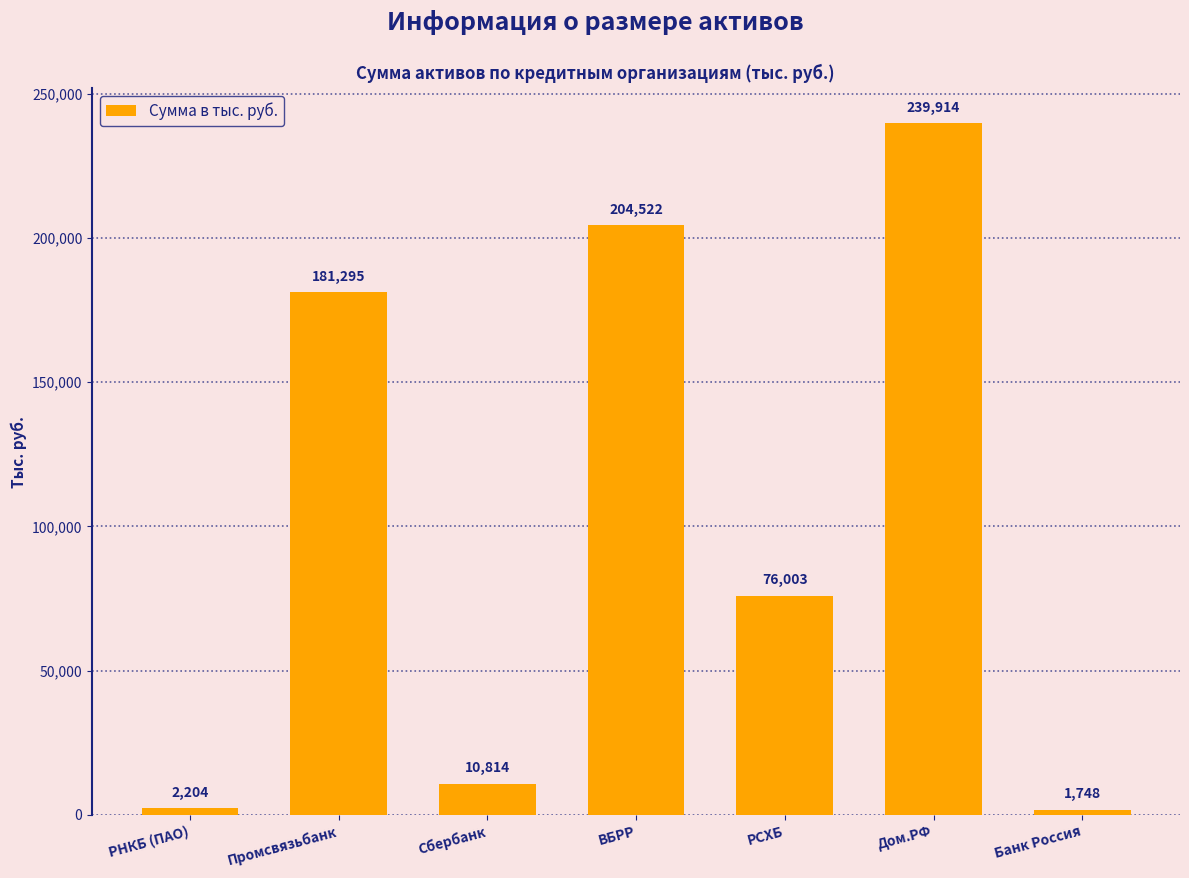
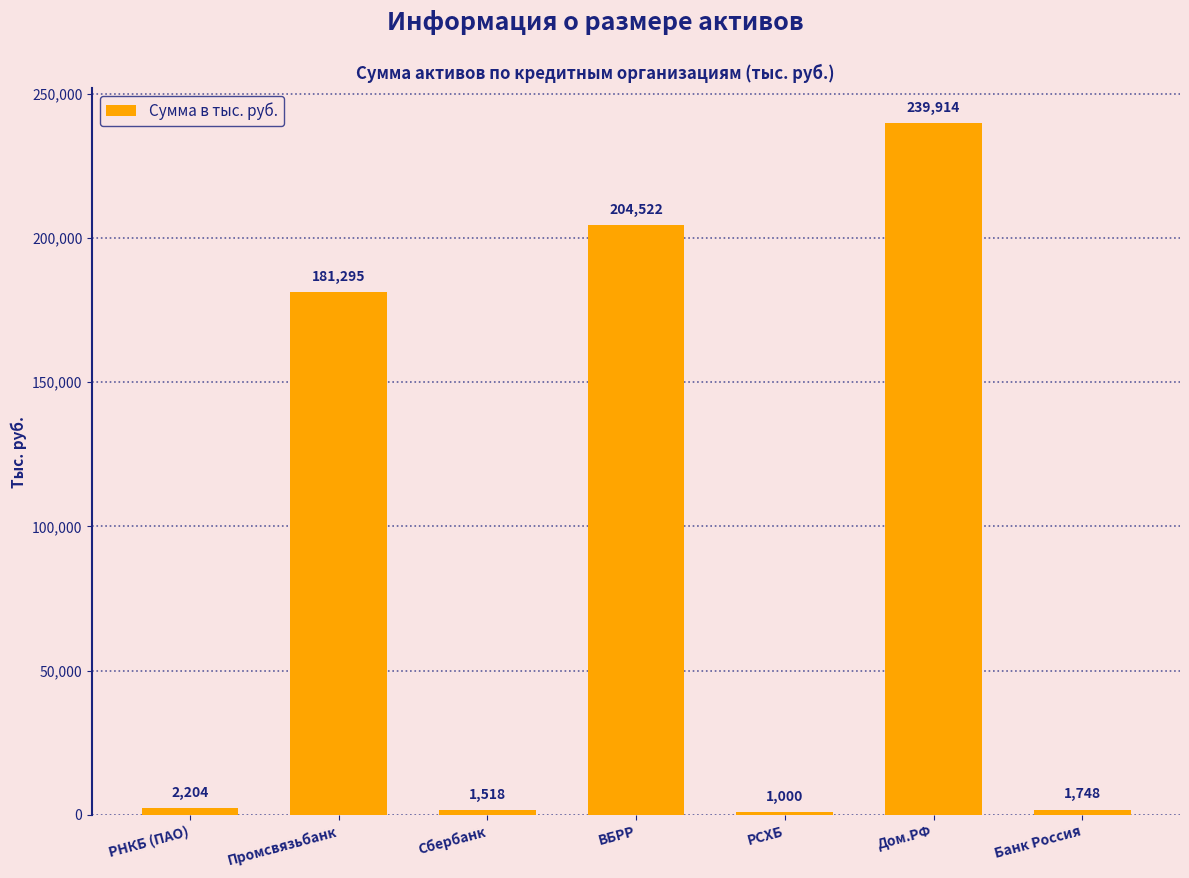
Сбербанк: 10,814 -> 1,518
РСХБ: 76,003 -> 1,000
